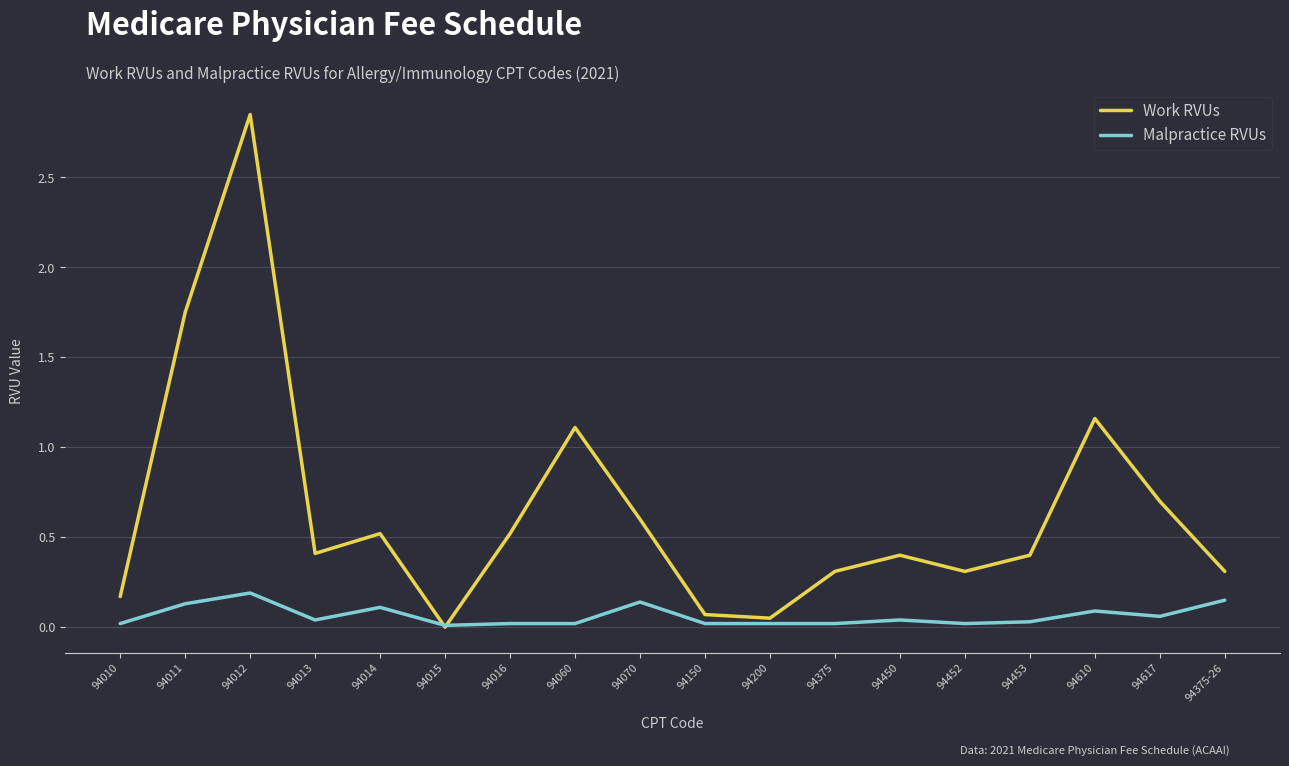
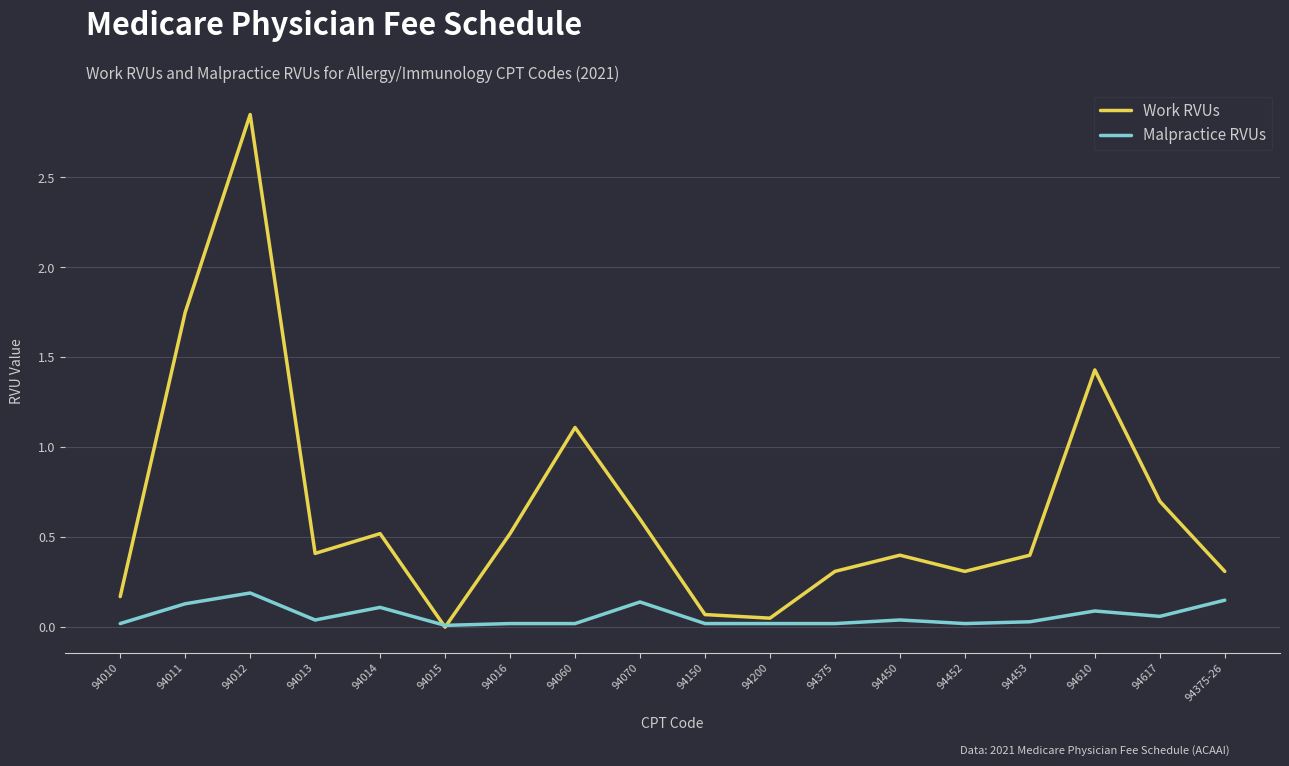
Work RVUs, 94610: 1.16 -> 1.43
